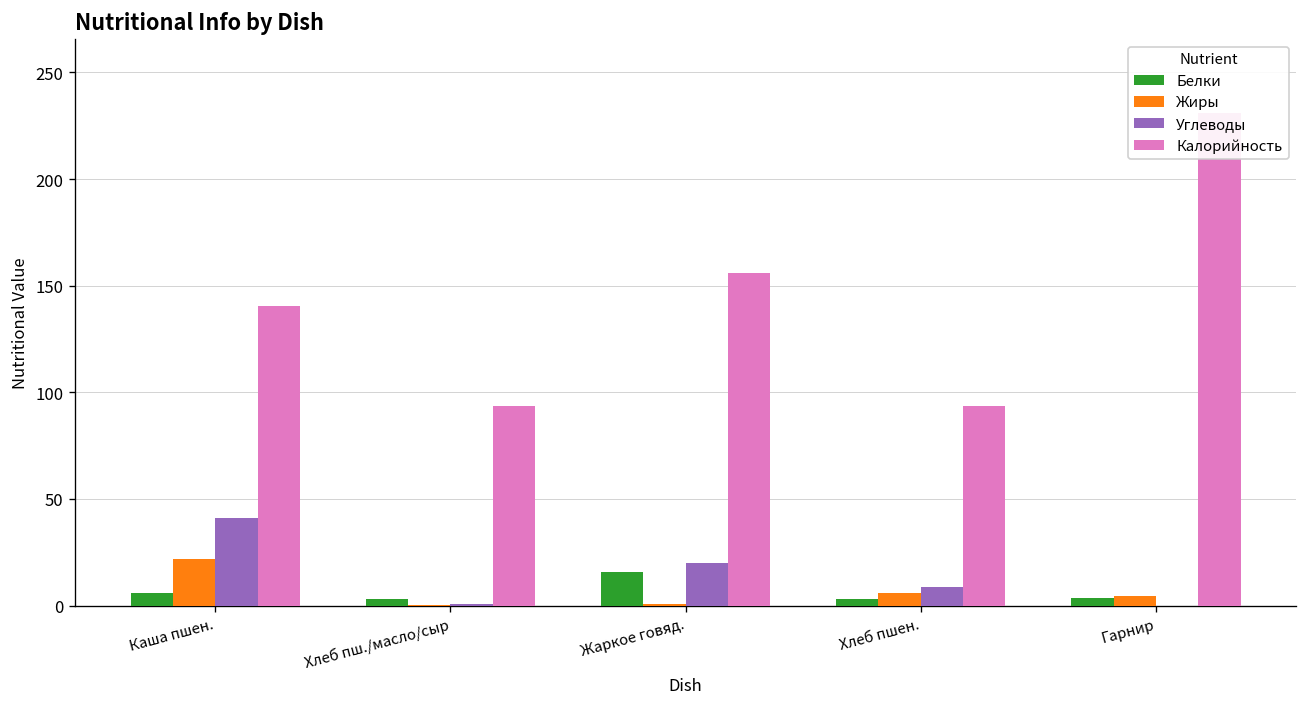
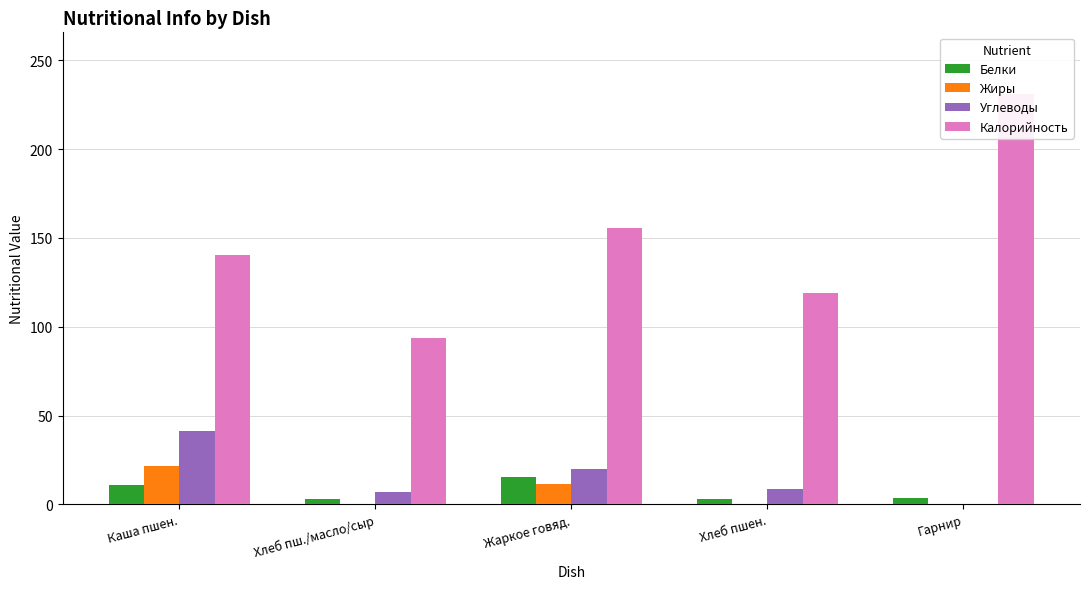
Белки, Каша пшен.: 6 -> 11
Углеводы, Хлеб пш./масло/сыр: 1 -> 7
Жиры, Жаркое говяд.: 1 -> 11
Жиры, Хлеб пшен.: 6 -> 0
Калорийность, Хлеб пшен.: 94 -> 119
Жиры, Гарнир: 5 -> 0
